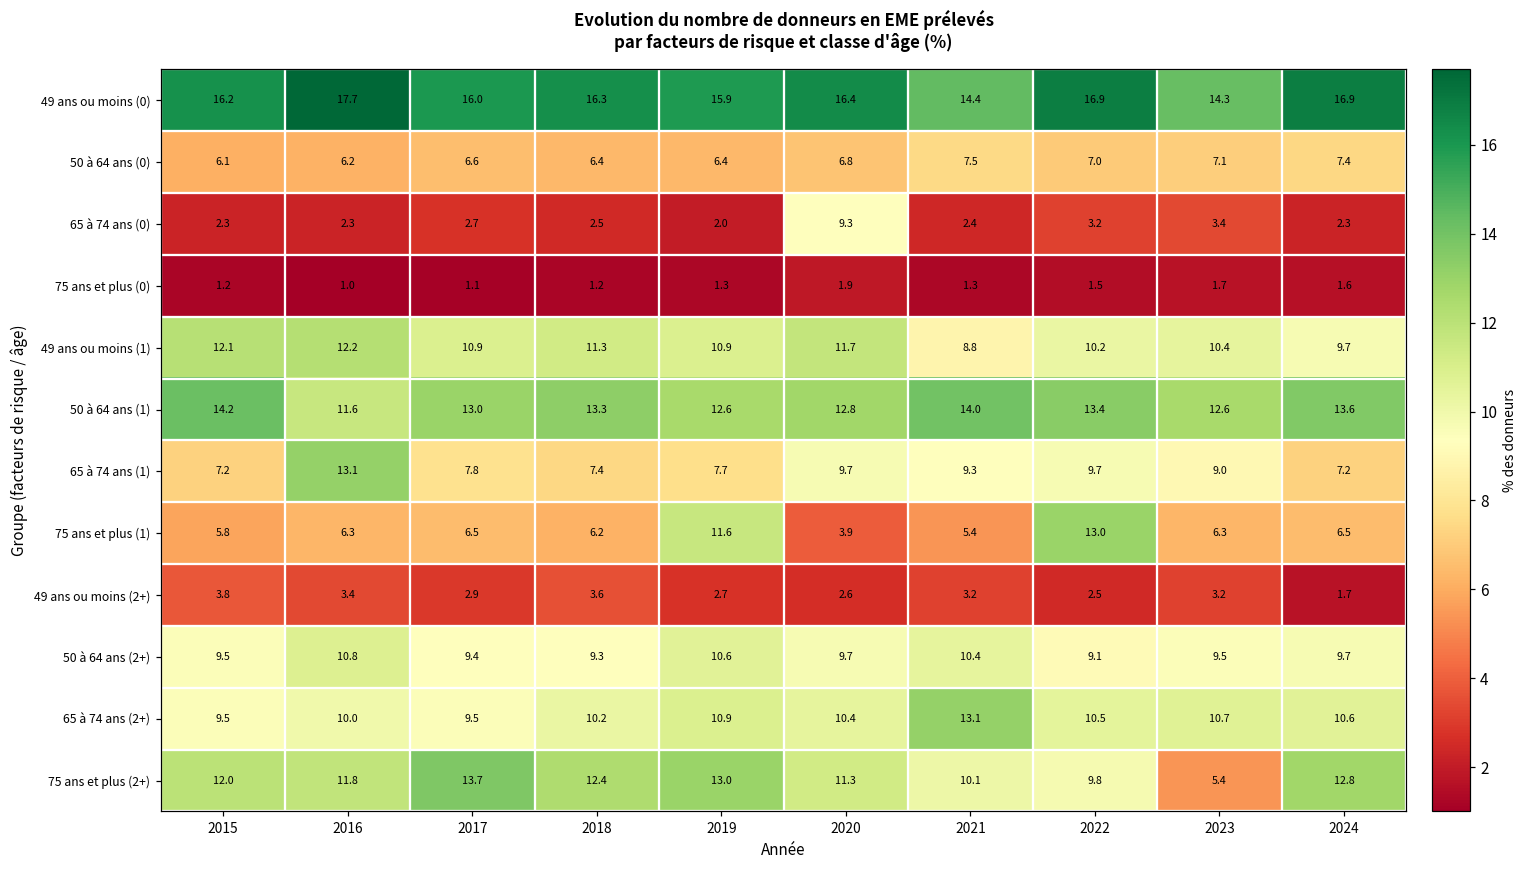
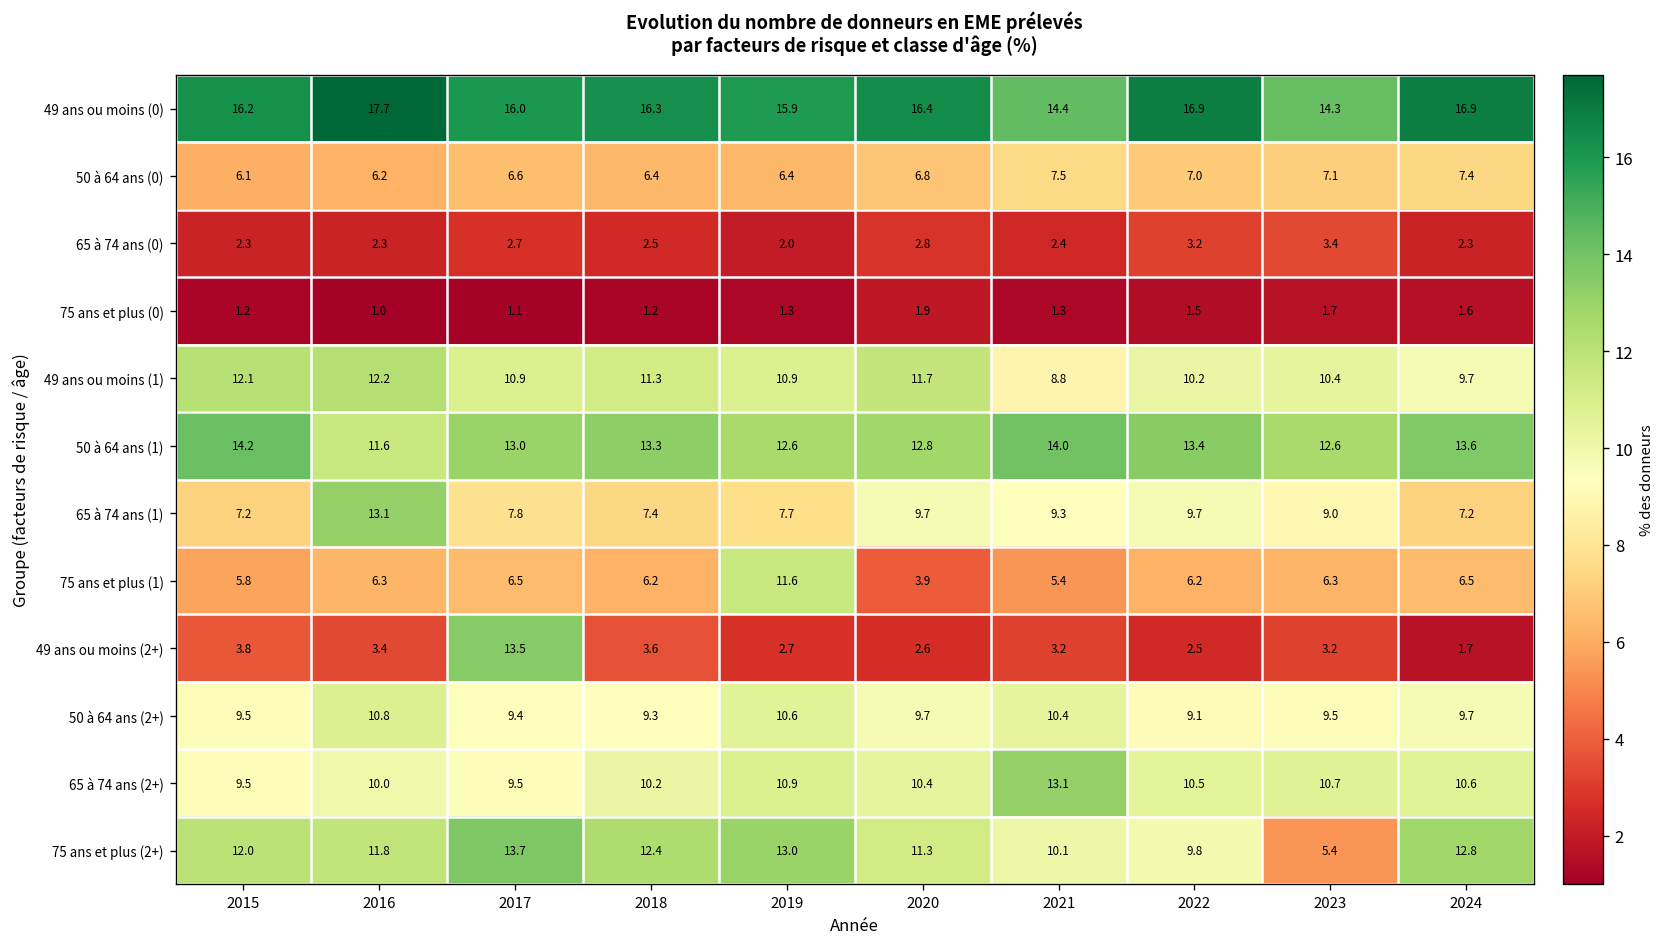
65 à 74 ans (0), 2020: 9.3 -> 2.8
75 ans et plus (1), 2022: 13.0 -> 6.2
49 ans ou moins (2+), 2017: 2.9 -> 13.5
